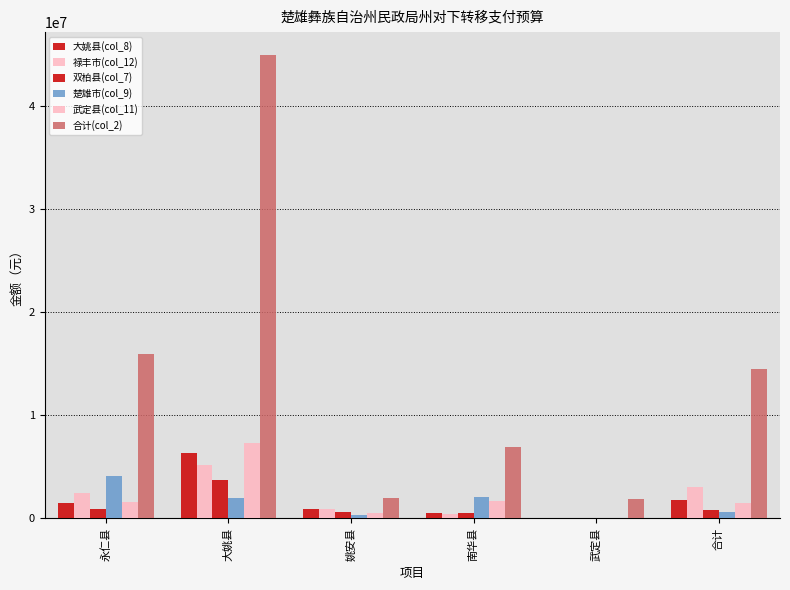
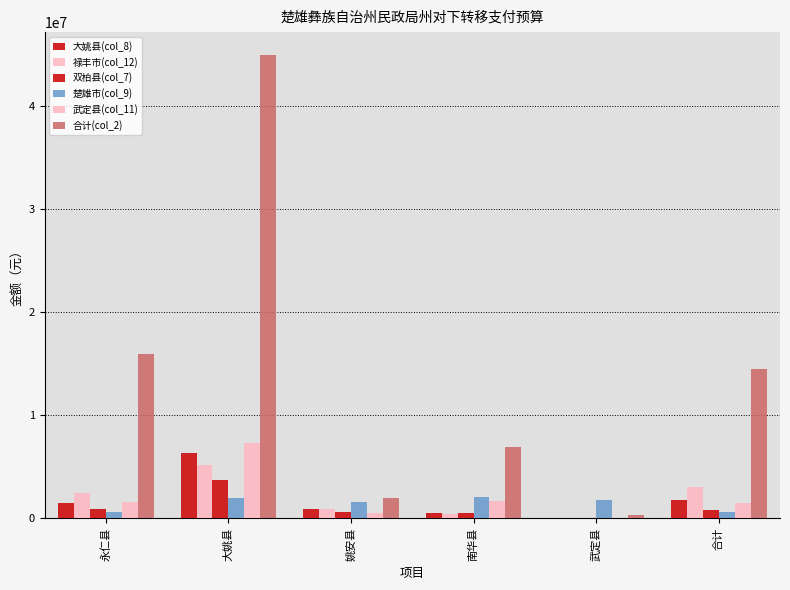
楚雄市(col_9), 永仁县: 4100000 -> 600000
楚雄市(col_9), 姚安县: 400000 -> 1600000
楚雄市(col_9), 武定县: 0 -> 1800000
合计(col_2), 武定县: 1800000 -> 300000
